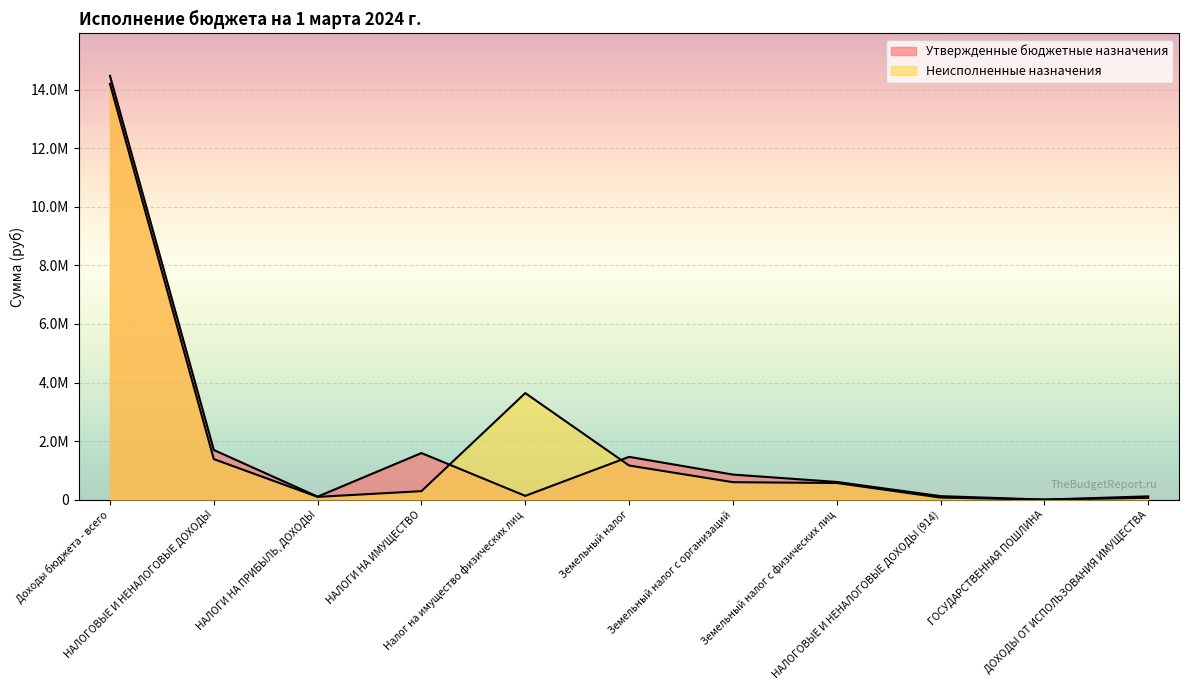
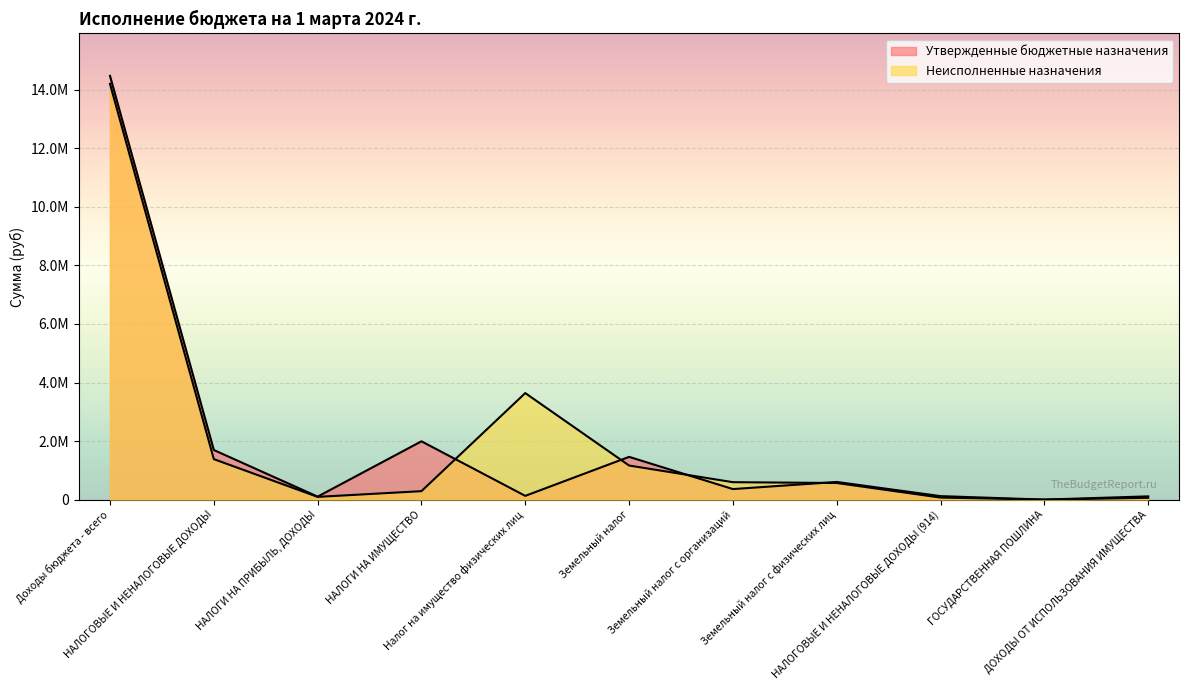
Утвержденные бюджетные назначения, НАЛОГИ НА ИМУЩЕСТВО: 1600000 -> 2000000
Утвержденные бюджетные назначения, Земельный налог с организаций: 900000 -> 400000
